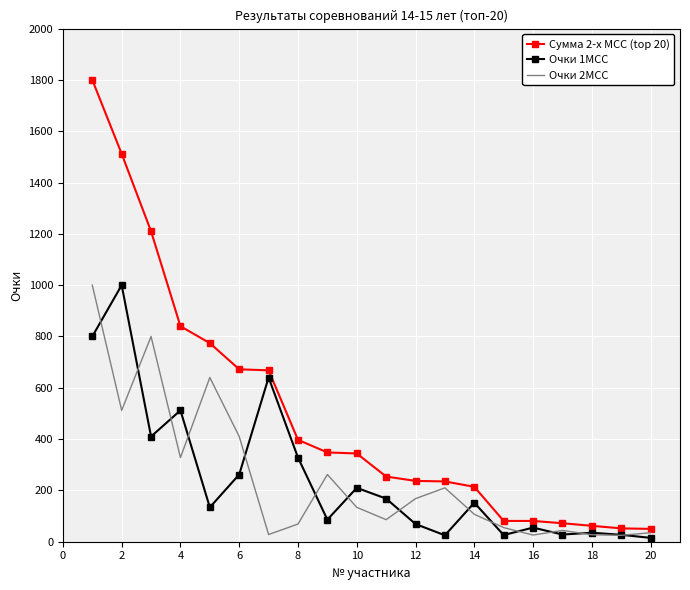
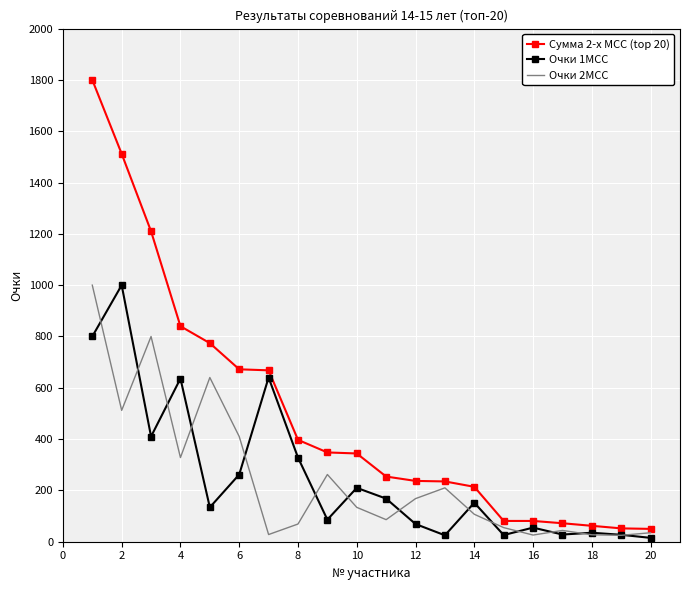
Очки 1МСС, 4: 510 -> 640
